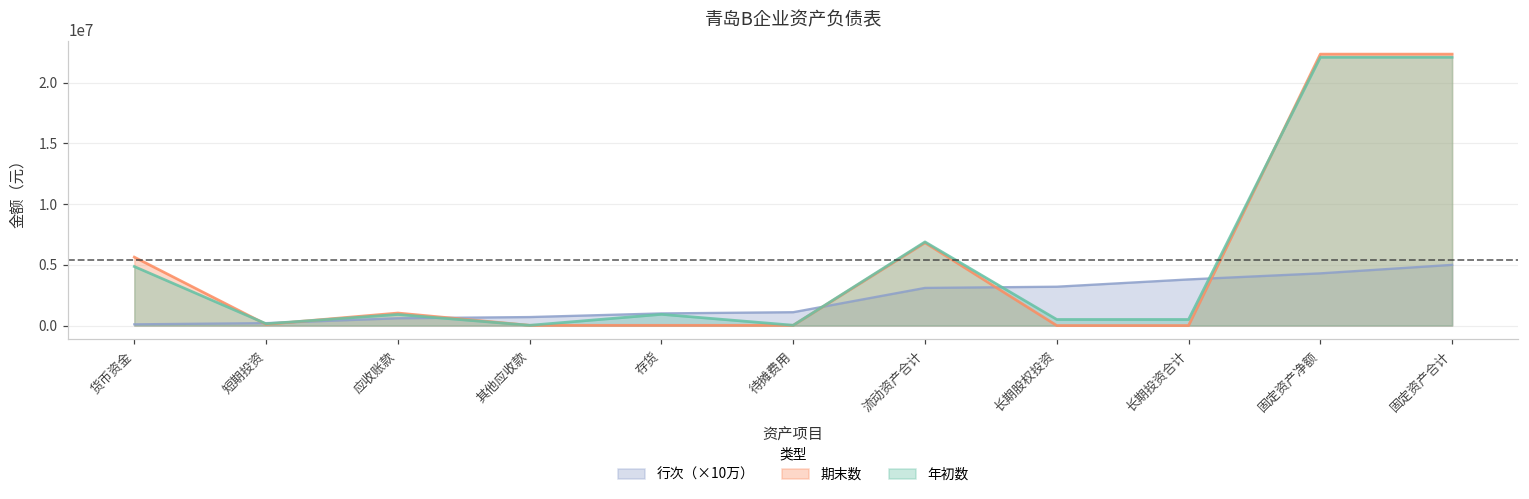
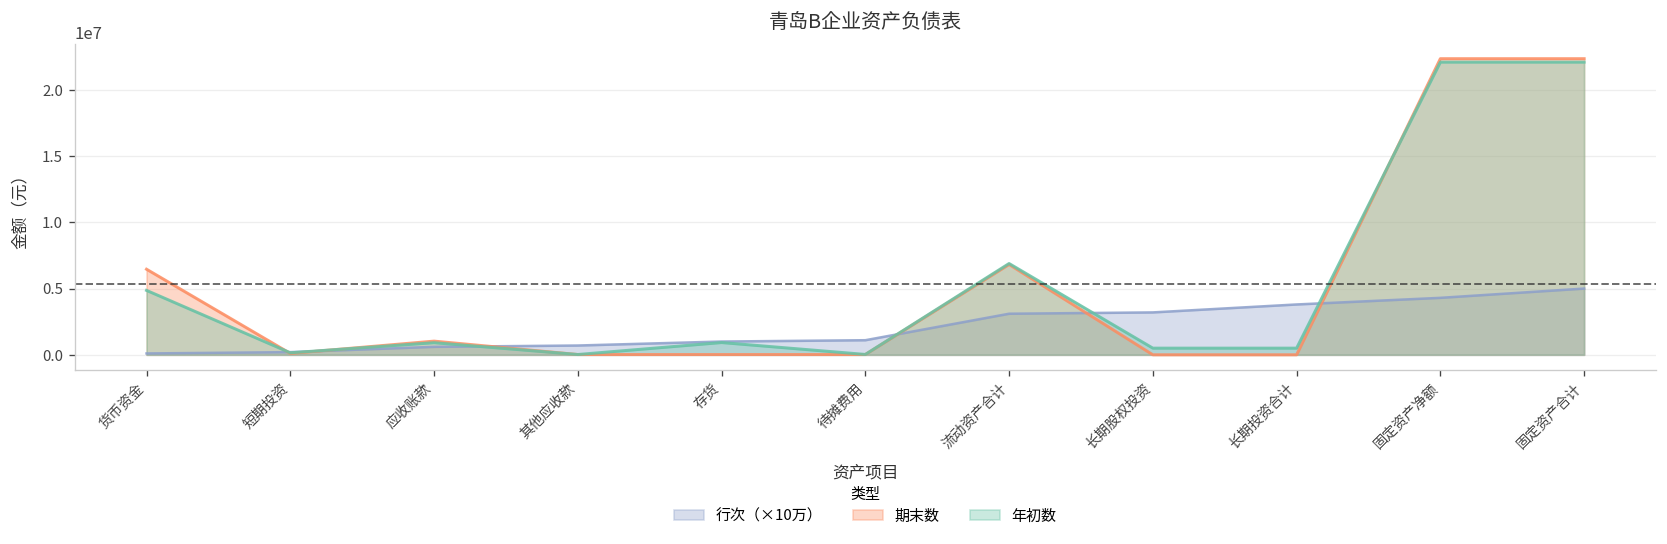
期末数, 货币资金: 5600000 -> 6500000
